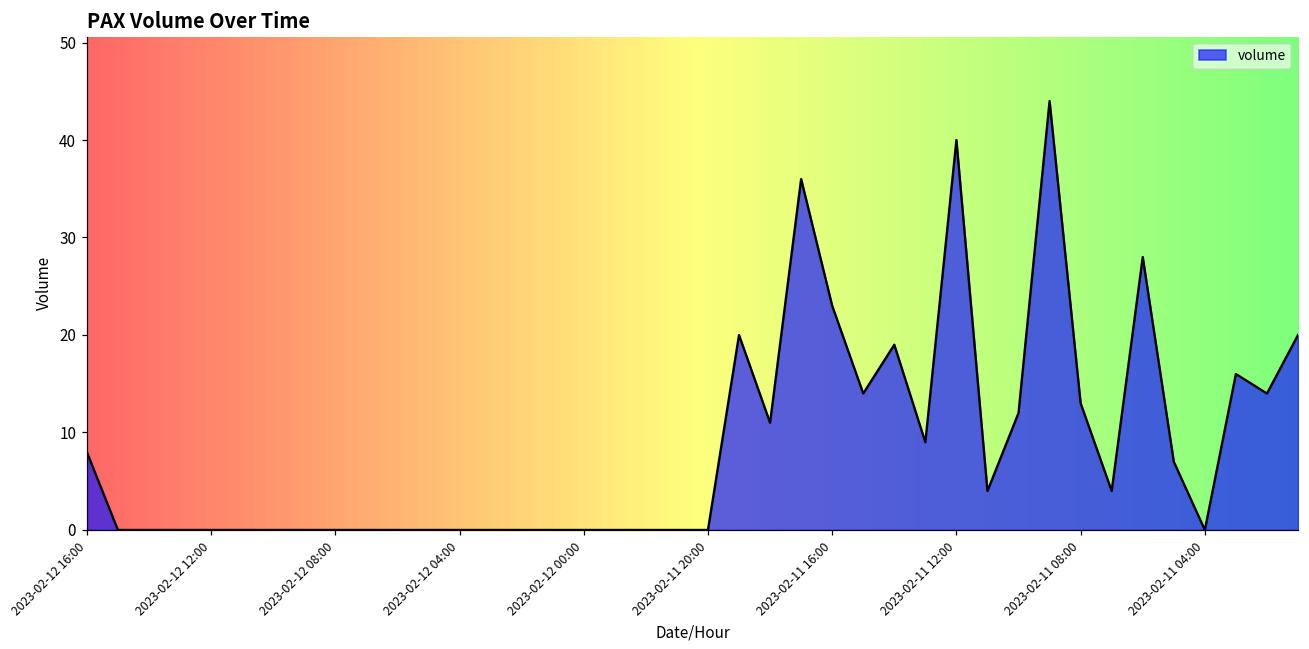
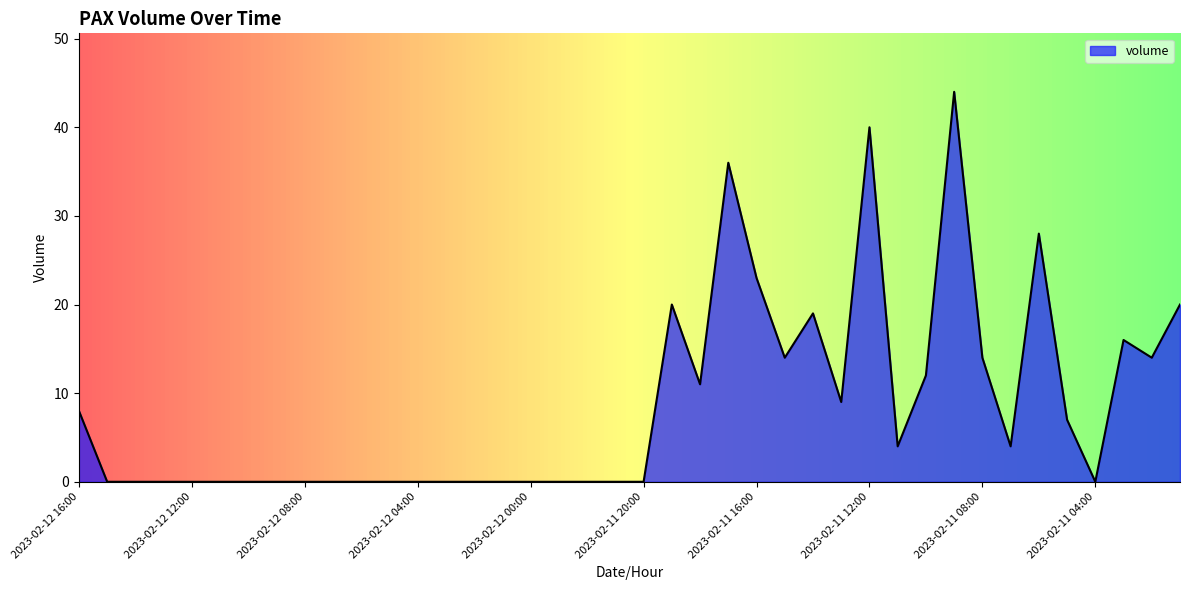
2023-02-11 08:00: 13 -> 14
